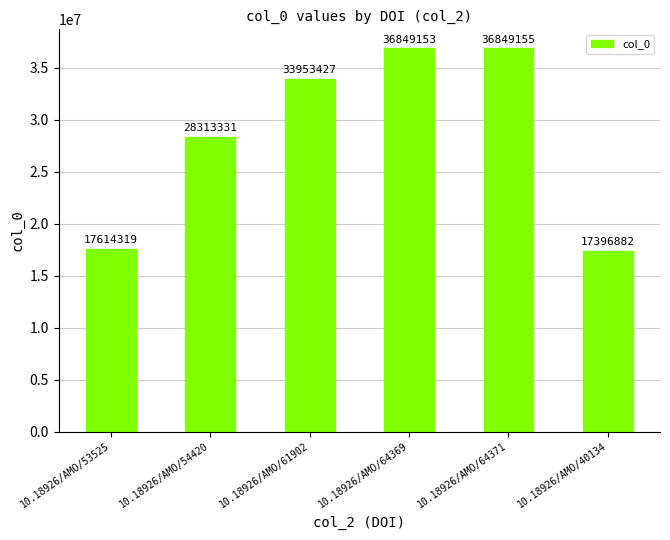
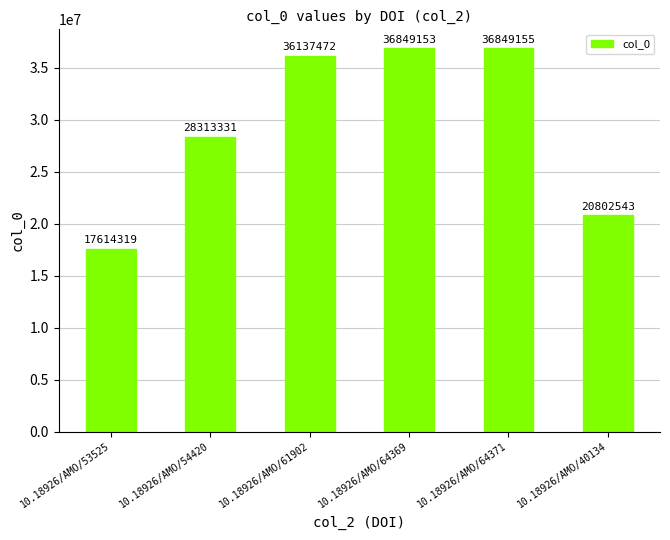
10.18926/AMO/61902: 33953427 -> 36137472
10.18926/AMO/40134: 17396882 -> 20802543
